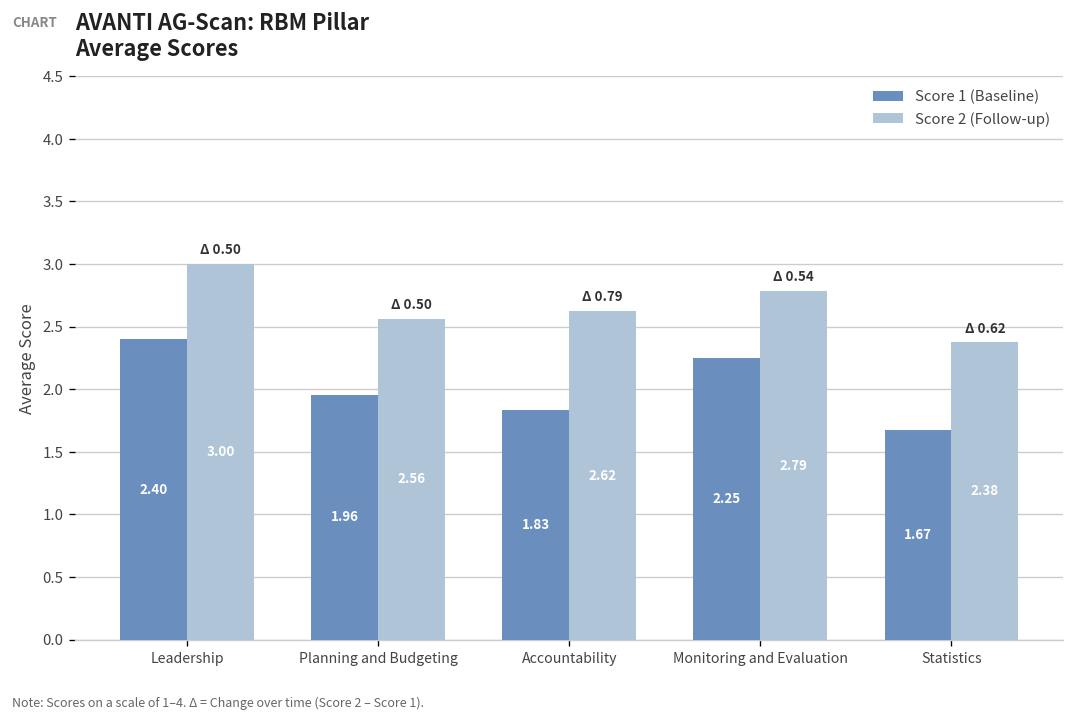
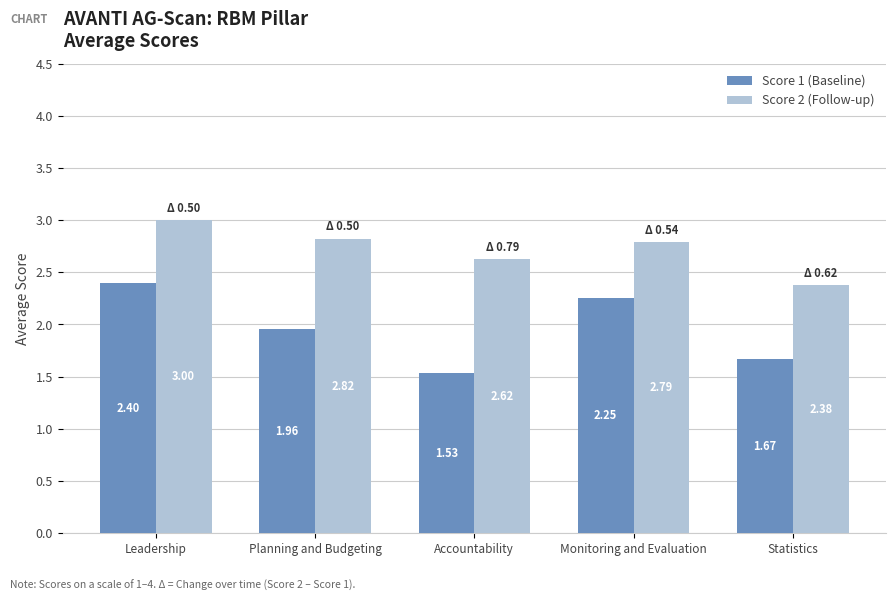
Score 2 (Follow-up), Planning and Budgeting: 2.56 -> 2.82
Score 1 (Baseline), Accountability: 1.83 -> 1.53
